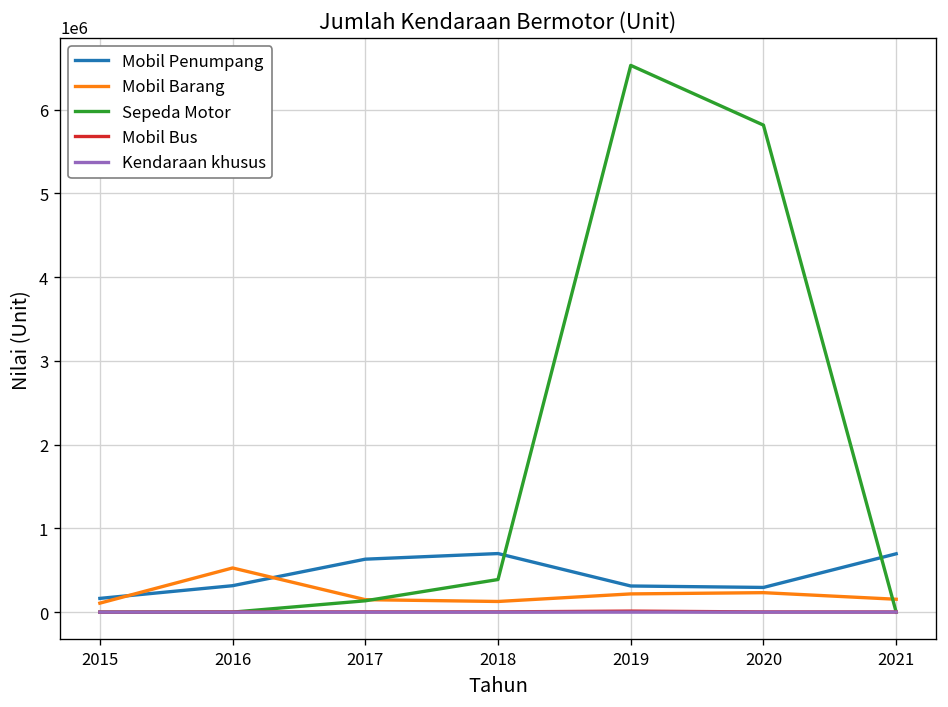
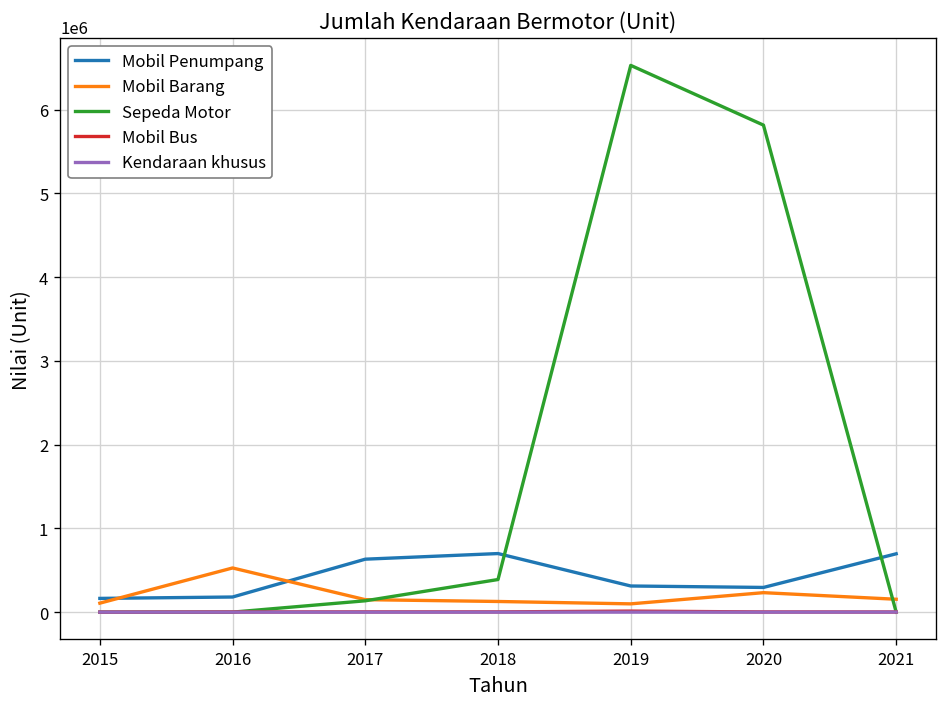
Mobil Penumpang, 2016: 300000 -> 200000
Mobil Barang, 2019: 200000 -> 100000
